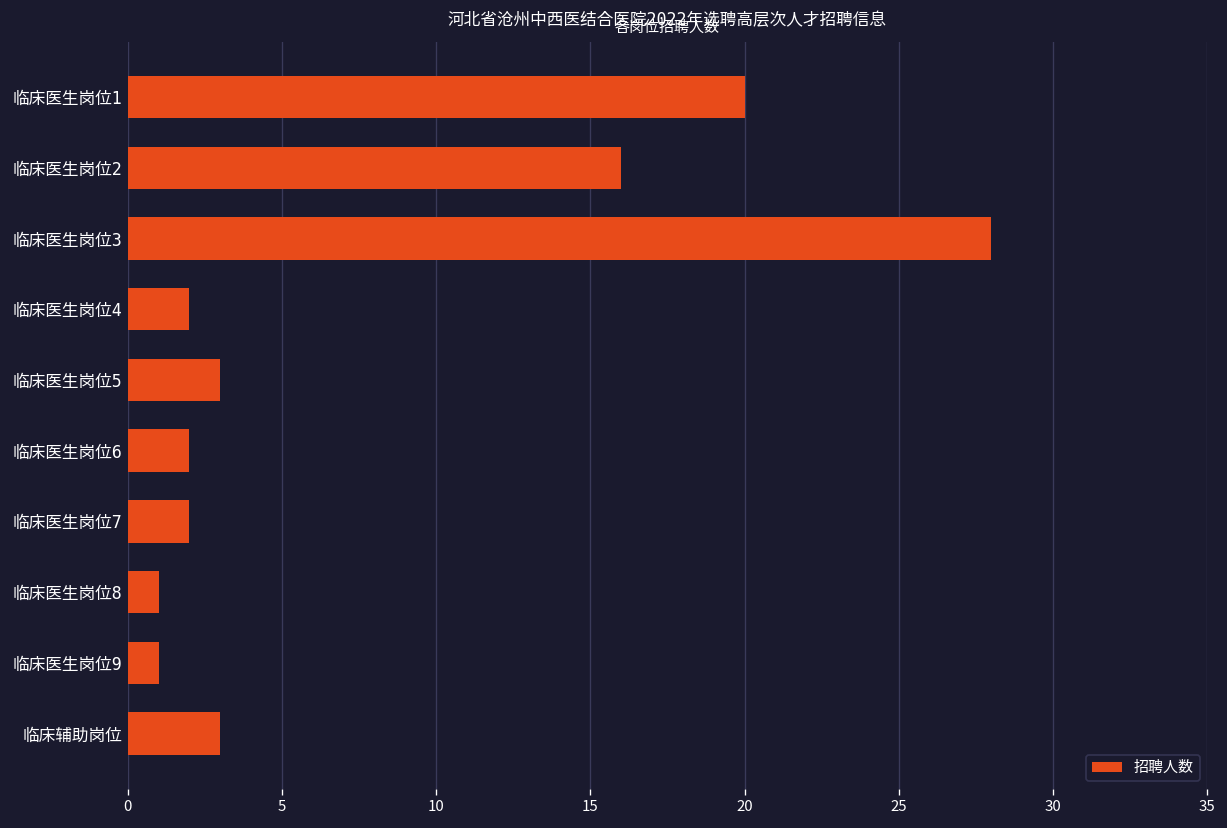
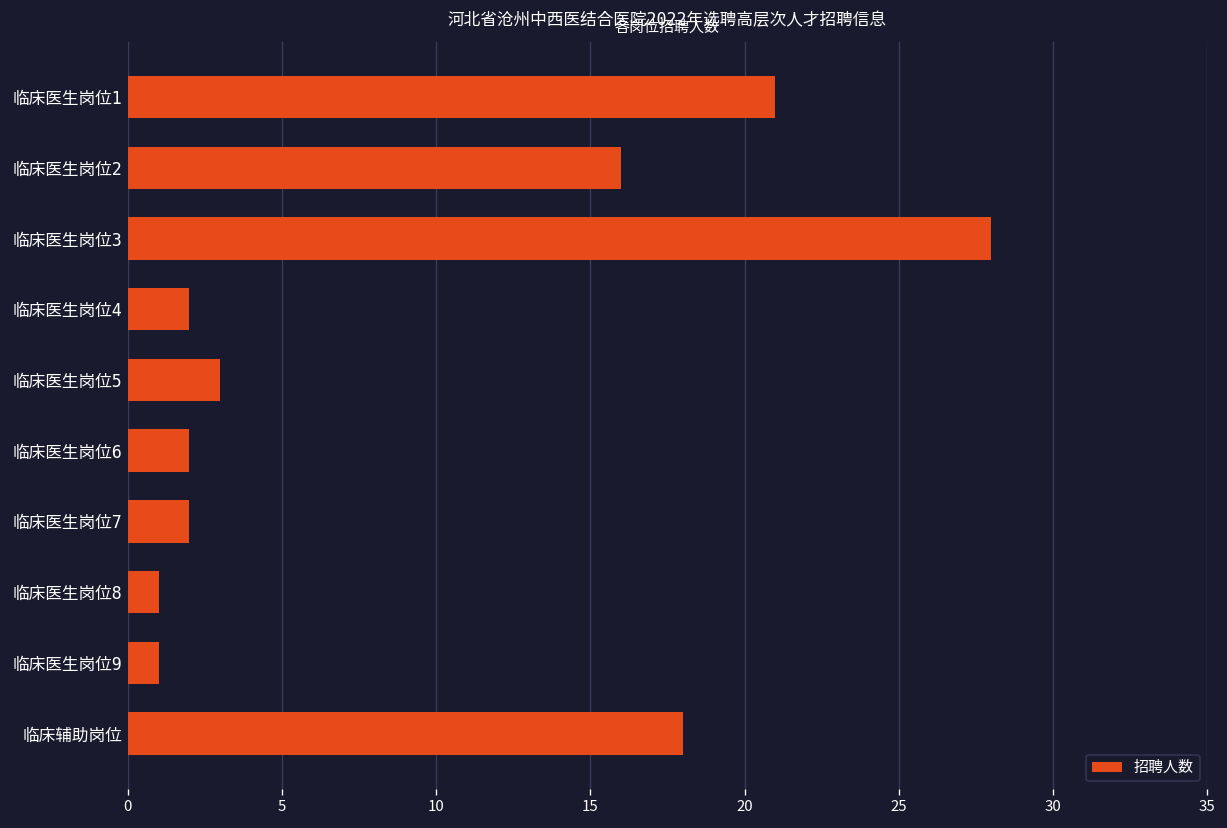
临床医生岗位1: 20 -> 21
临床辅助岗位: 3 -> 18
